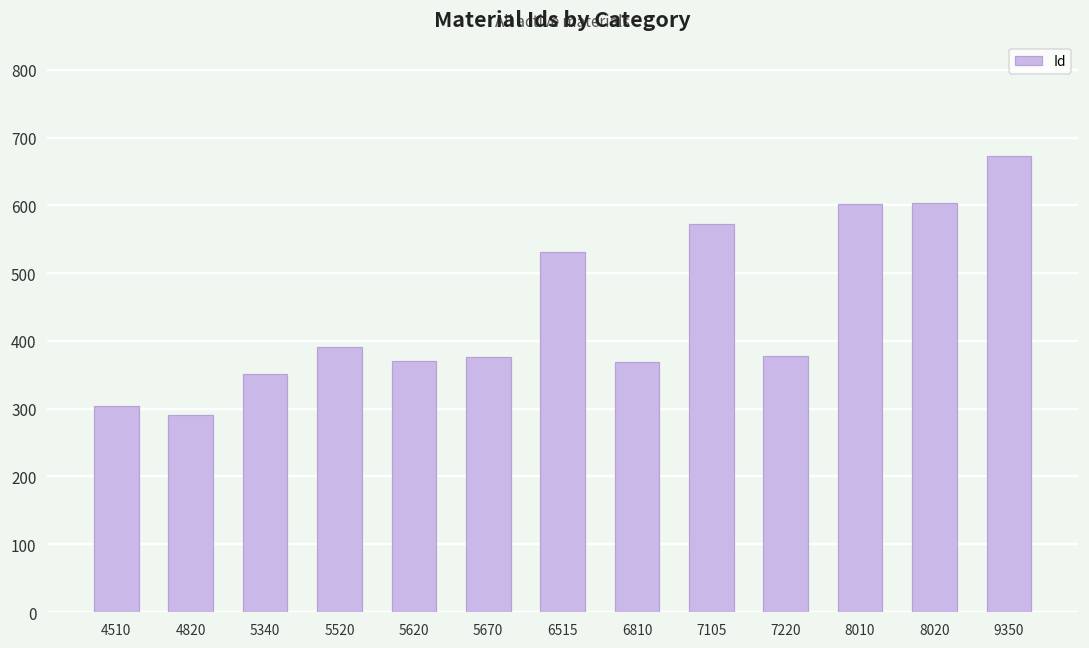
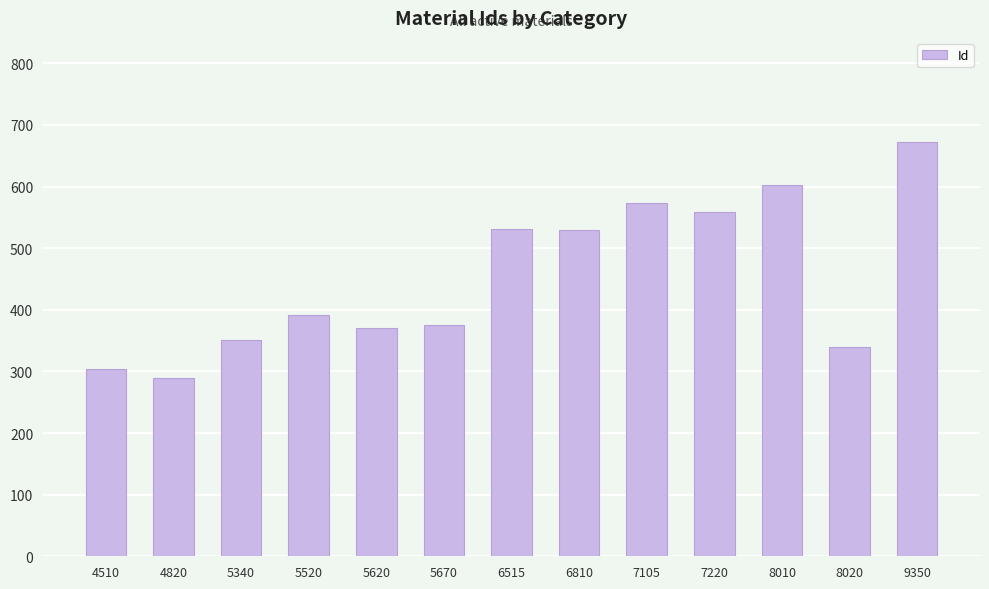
6810: 370 -> 530
7220: 380 -> 560
8020: 600 -> 340
